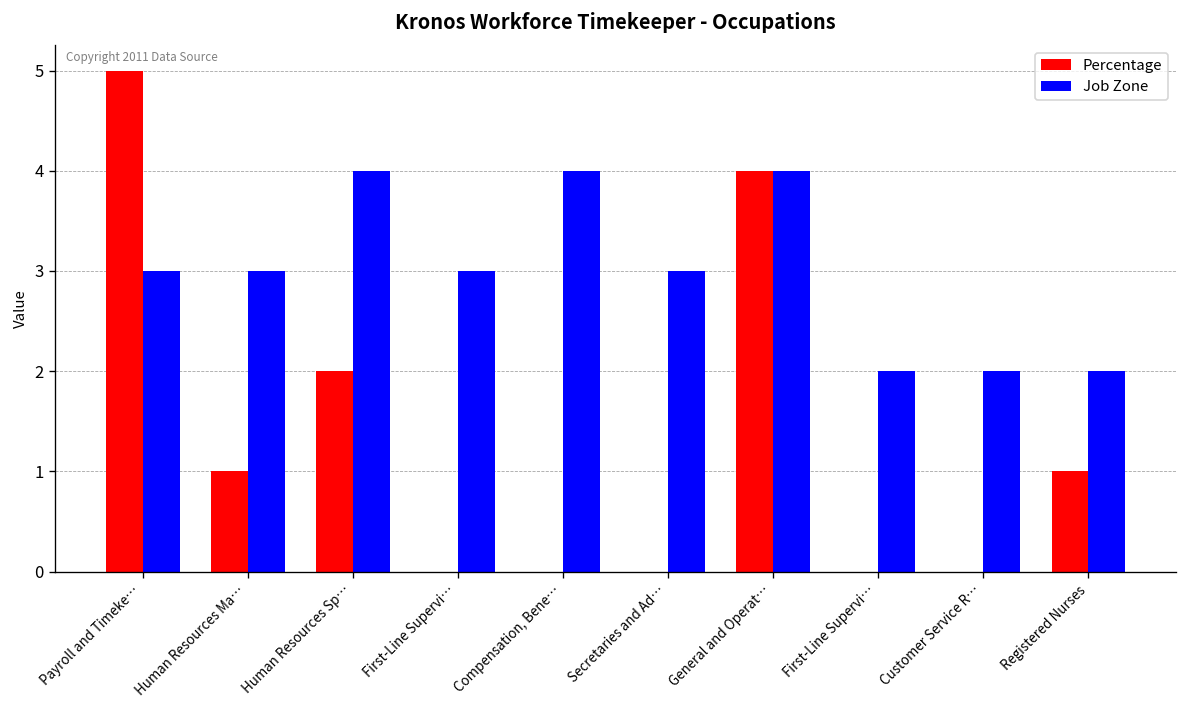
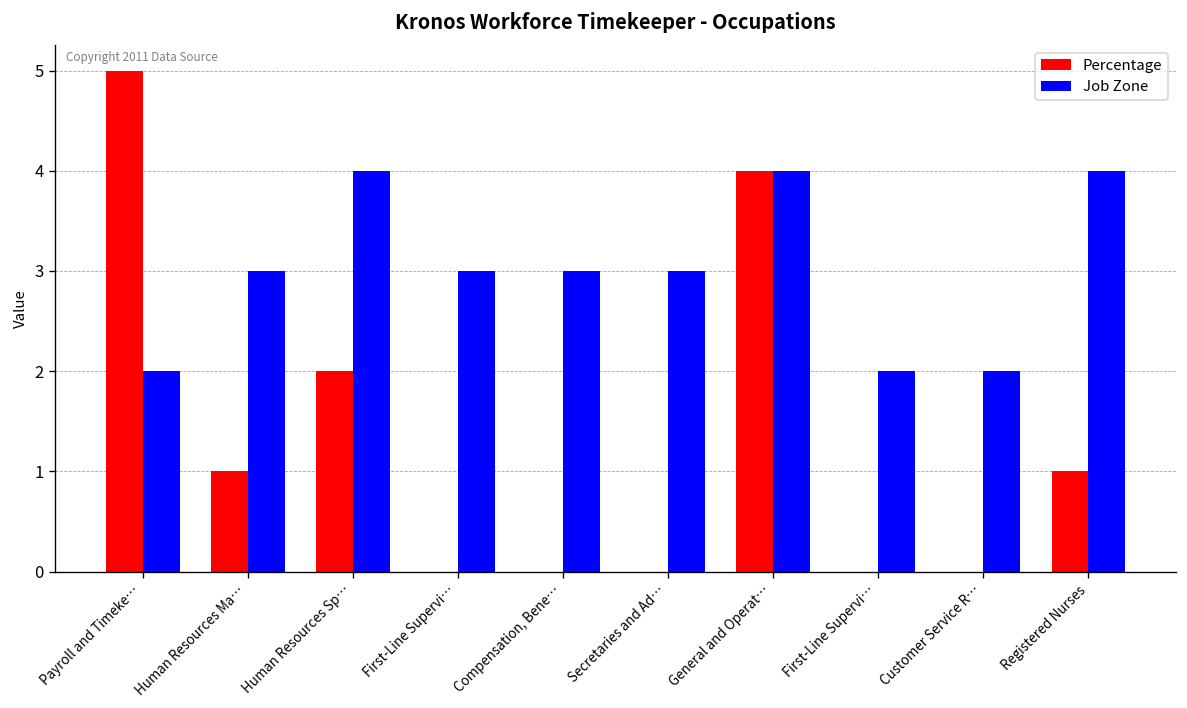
Job Zone, Payroll and Timeke…: 3 -> 2
Job Zone, Compensation, Bene…: 4 -> 3
Job Zone, Registered Nurses: 2 -> 4
